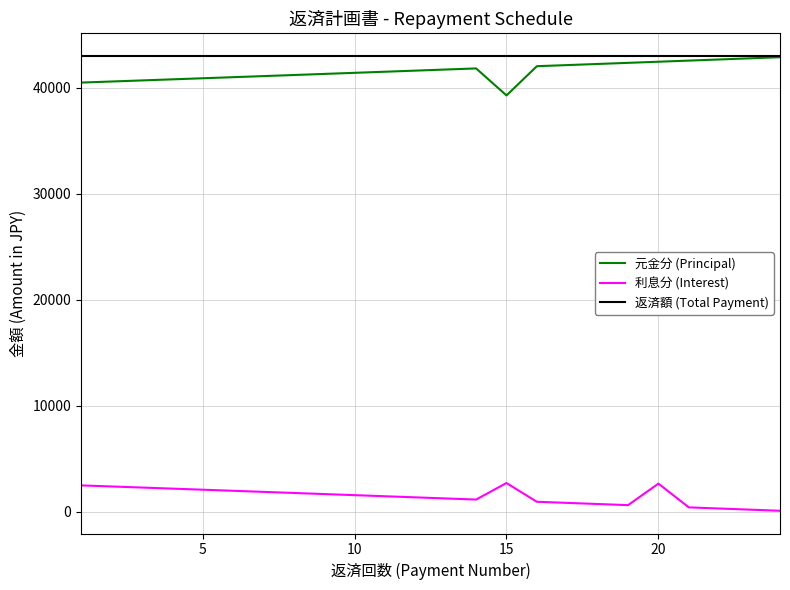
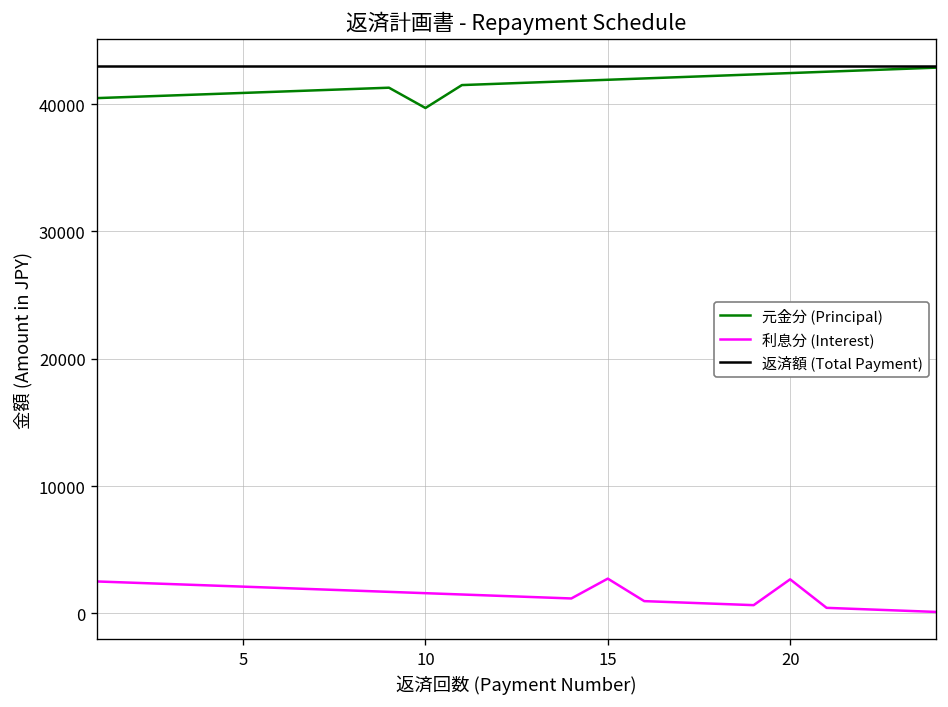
元金分 (Principal), 10: 41400 -> 39700
元金分 (Principal), 15: 39300 -> 41900
